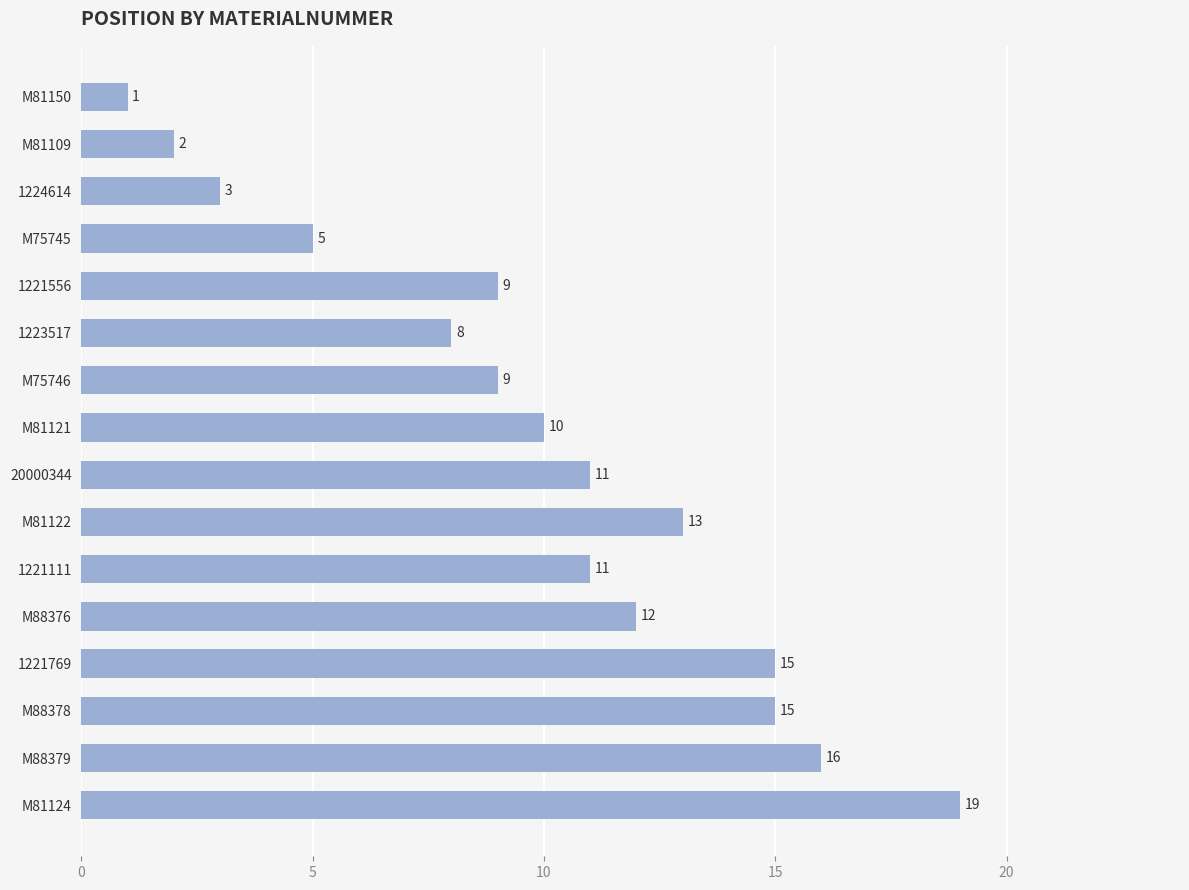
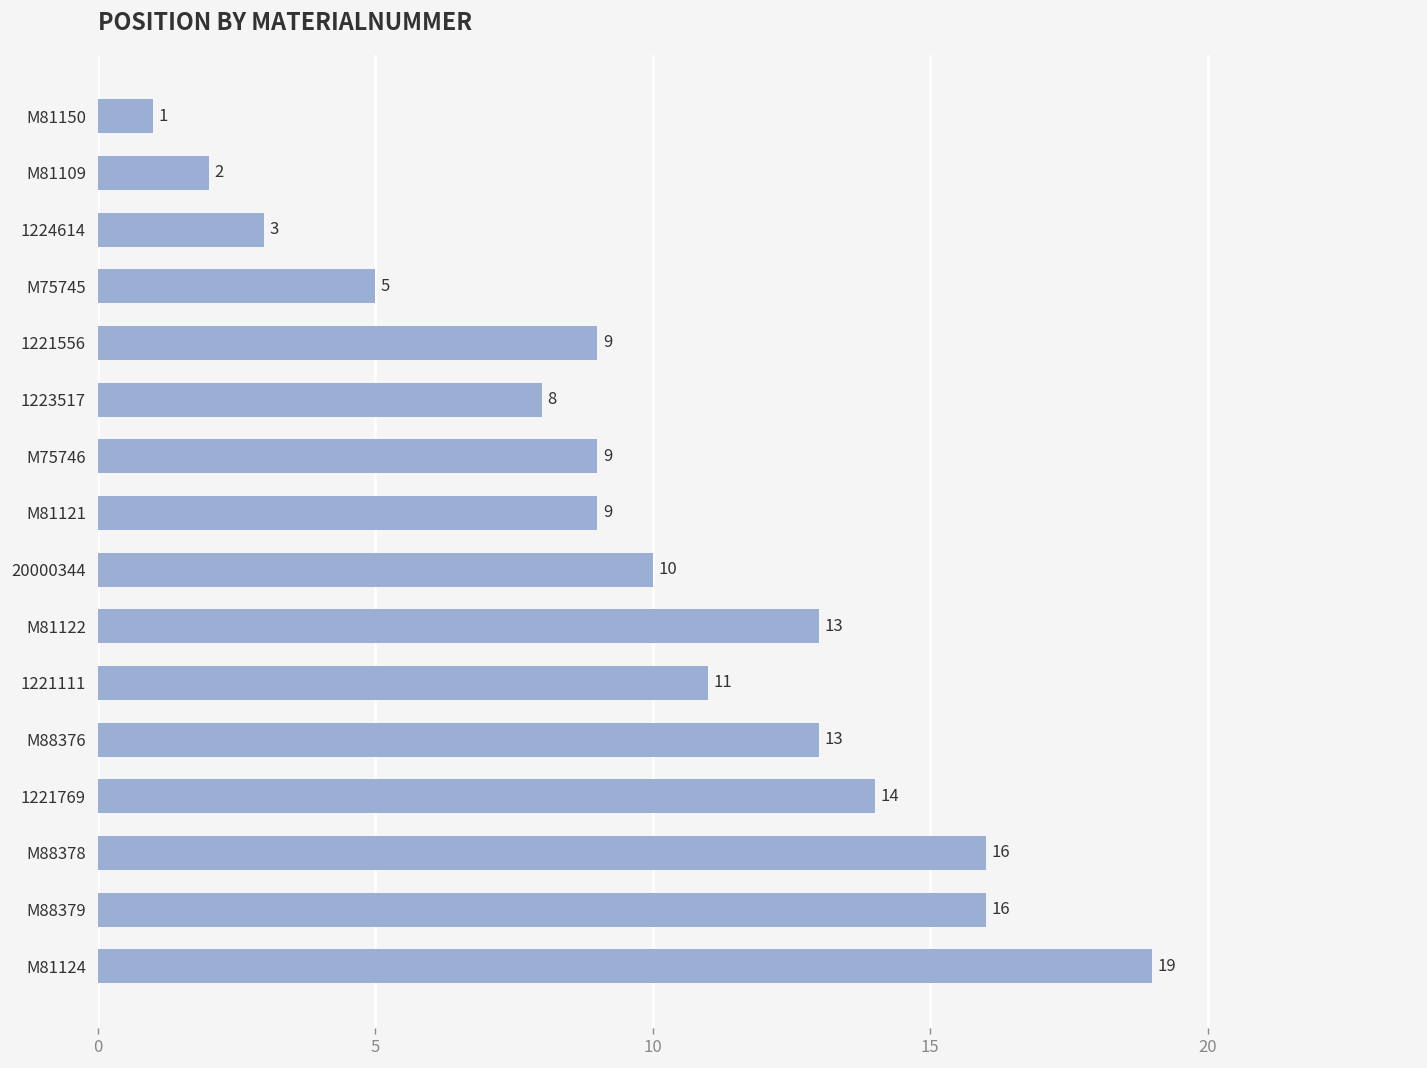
M81121: 10 -> 9
20000344: 11 -> 10
M88376: 12 -> 13
1221769: 15 -> 14
M88378: 15 -> 16
